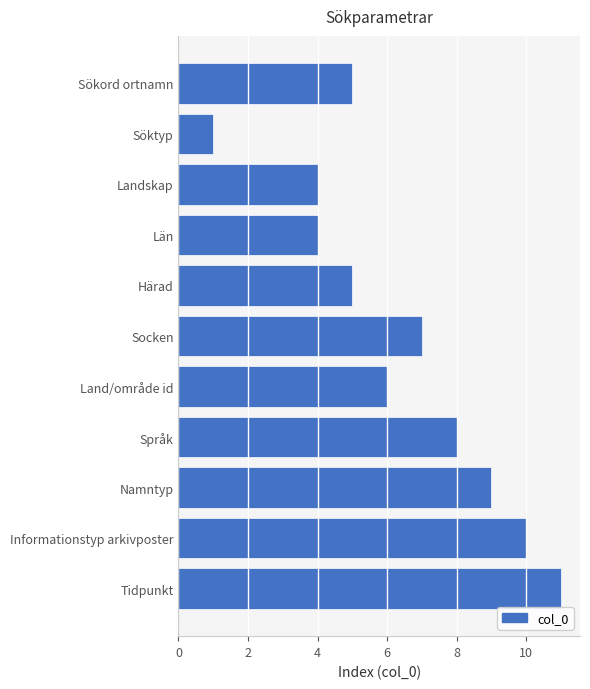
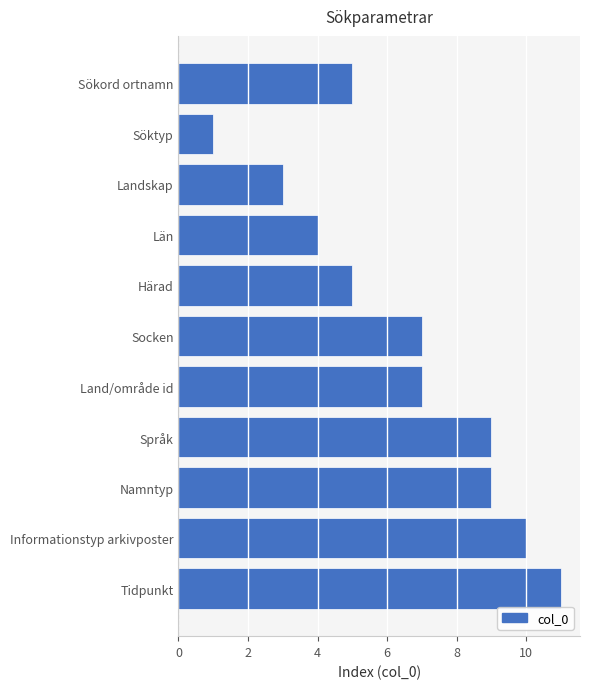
Landskap: 4 -> 3
Land/område id: 6 -> 7
Språk: 8 -> 9
